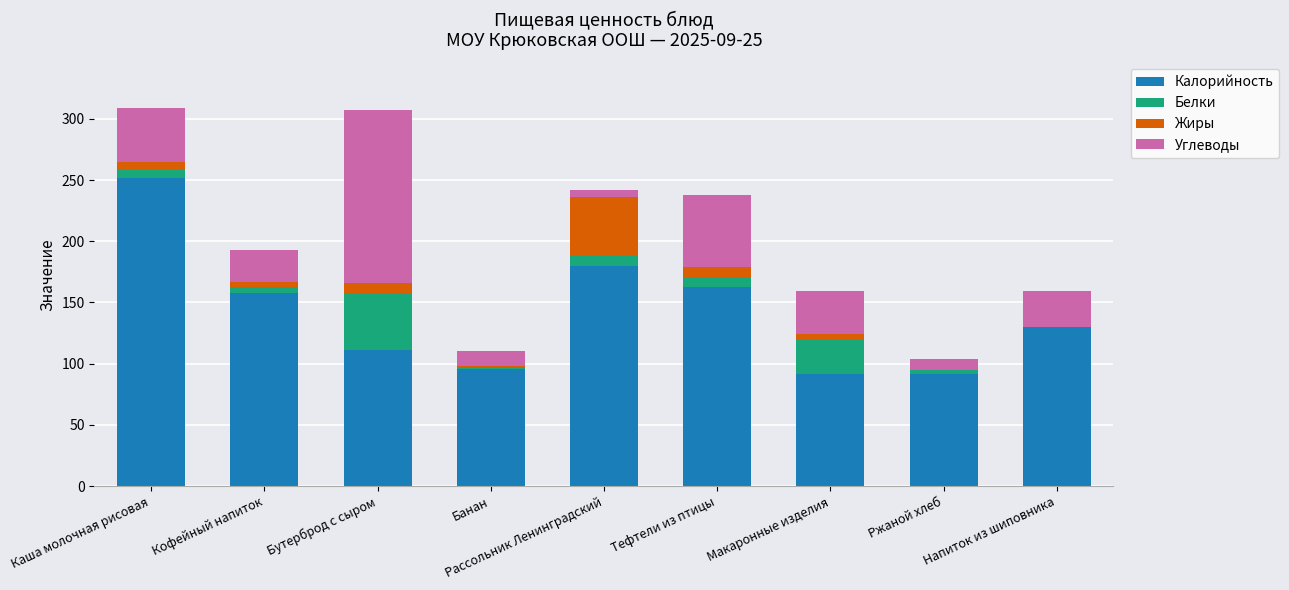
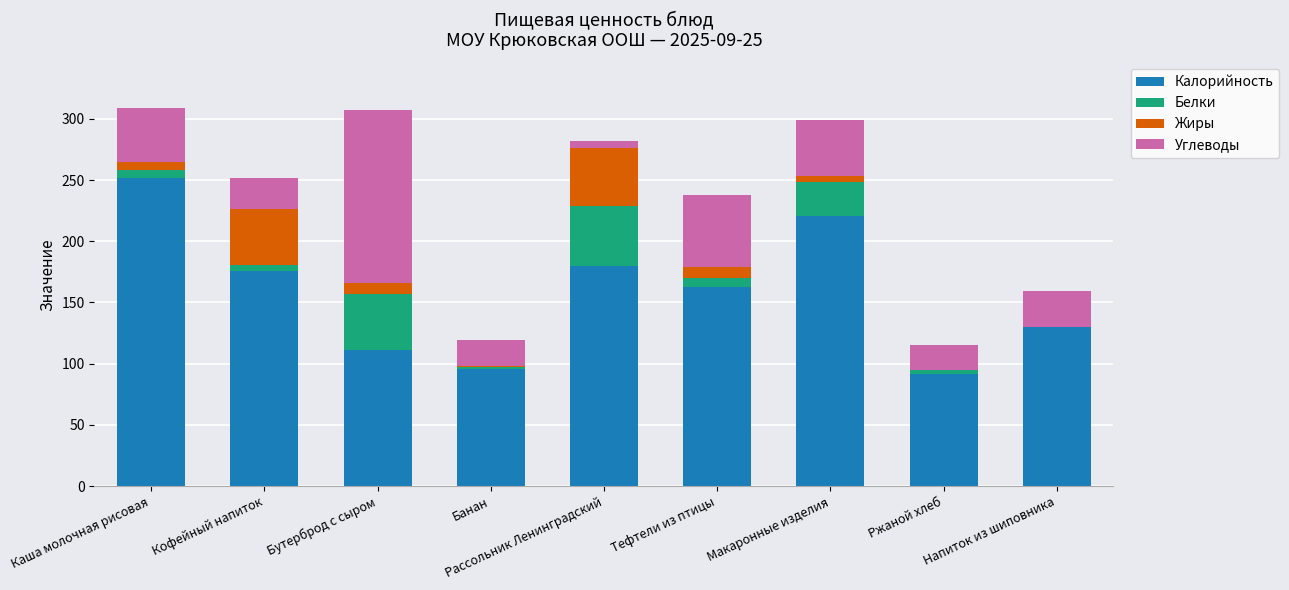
Калорийность, Кофейный напиток: 158 -> 176
Жиры, Кофейный напиток: 4 -> 45
Углеводы, Банан: 12 -> 21
Белки, Рассольник Ленинградский: 9 -> 49
Калорийность, Макаронные изделия: 92 -> 221
Углеводы, Макаронные изделия: 35 -> 46
Углеводы, Ржаной хлеб: 9 -> 20
